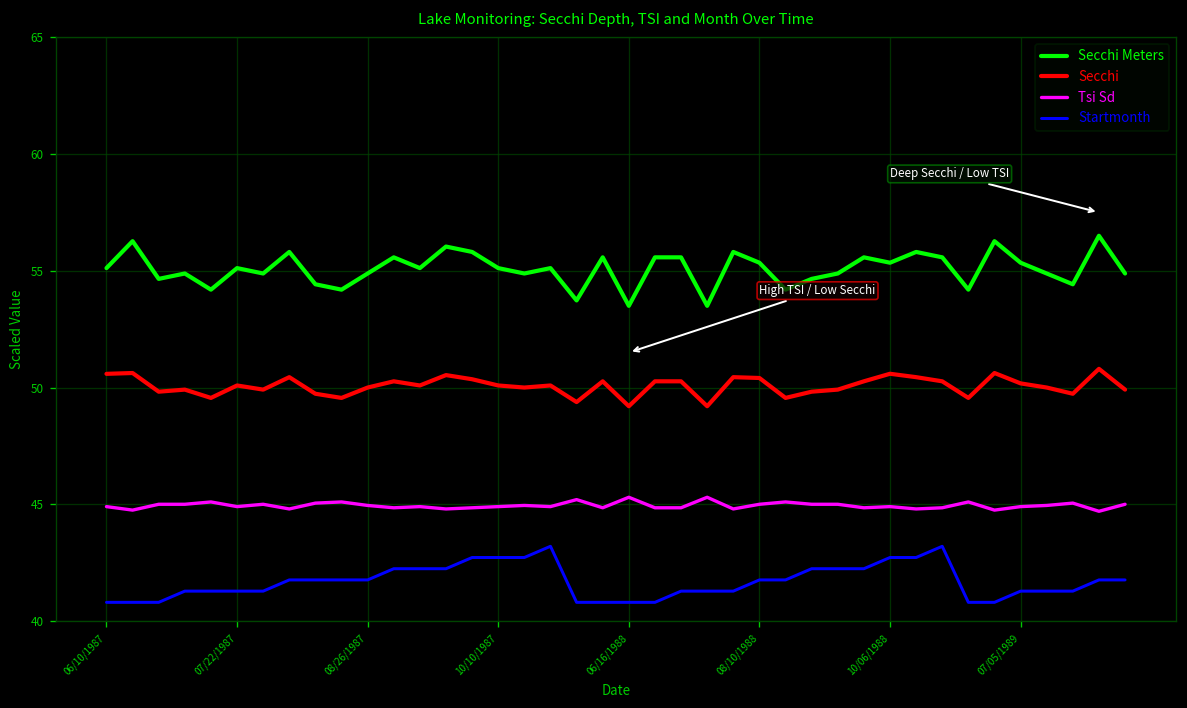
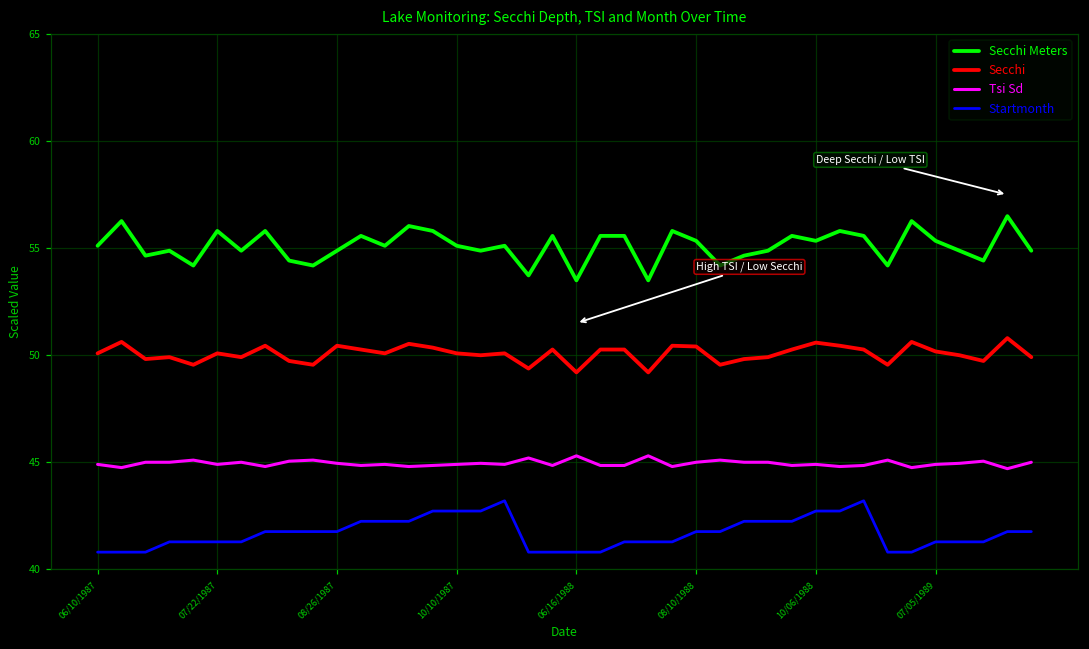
Secchi, 06/10/1987: 50.6 -> 50.1
Secchi Meters, 07/22/1987: 55.1 -> 55.8
Secchi, 08/26/1987: 50.0 -> 50.4
